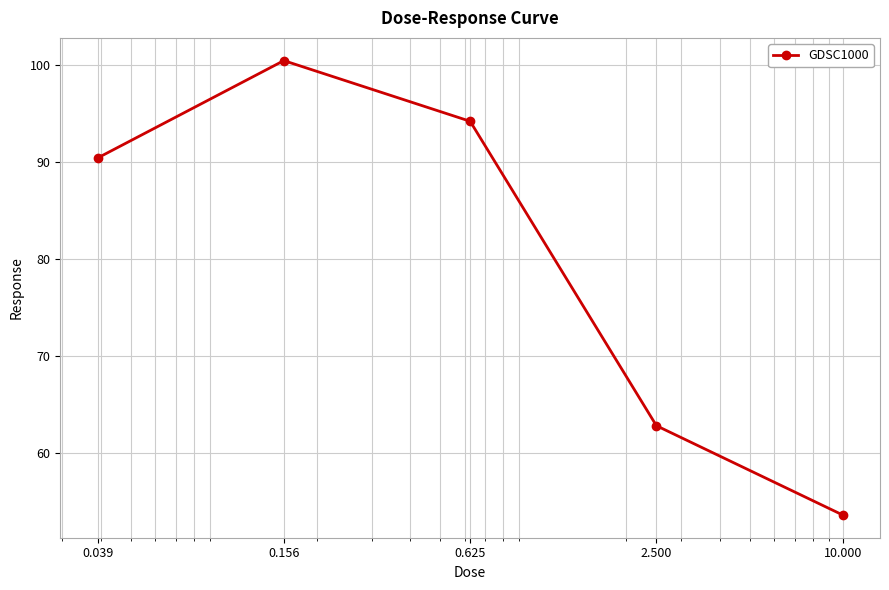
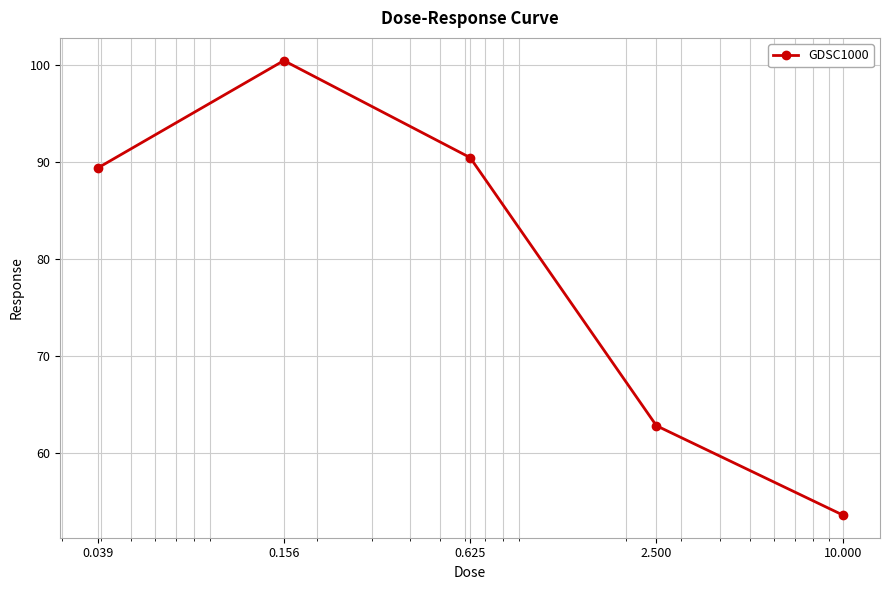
0.039: 90 -> 89
0.625: 94 -> 90
